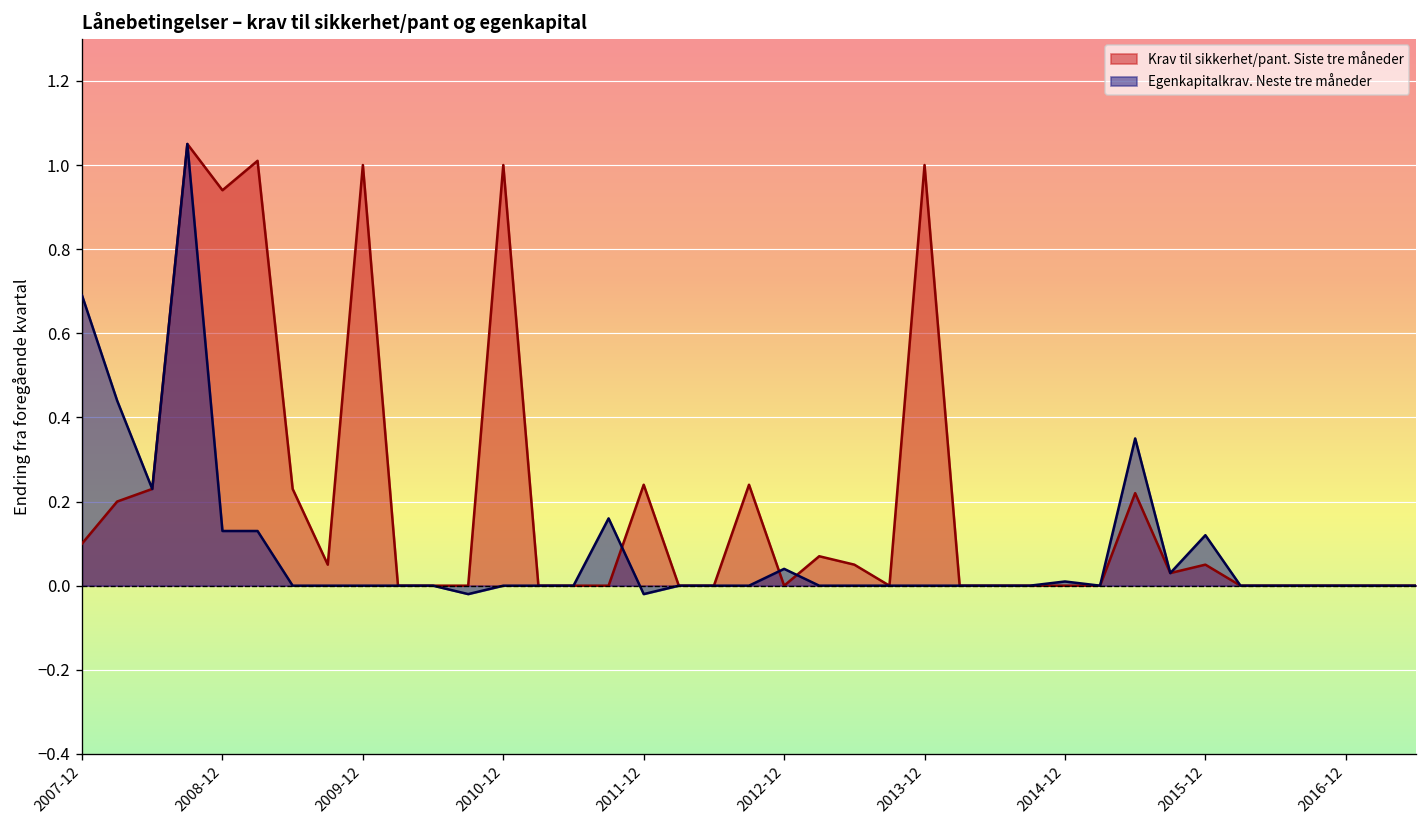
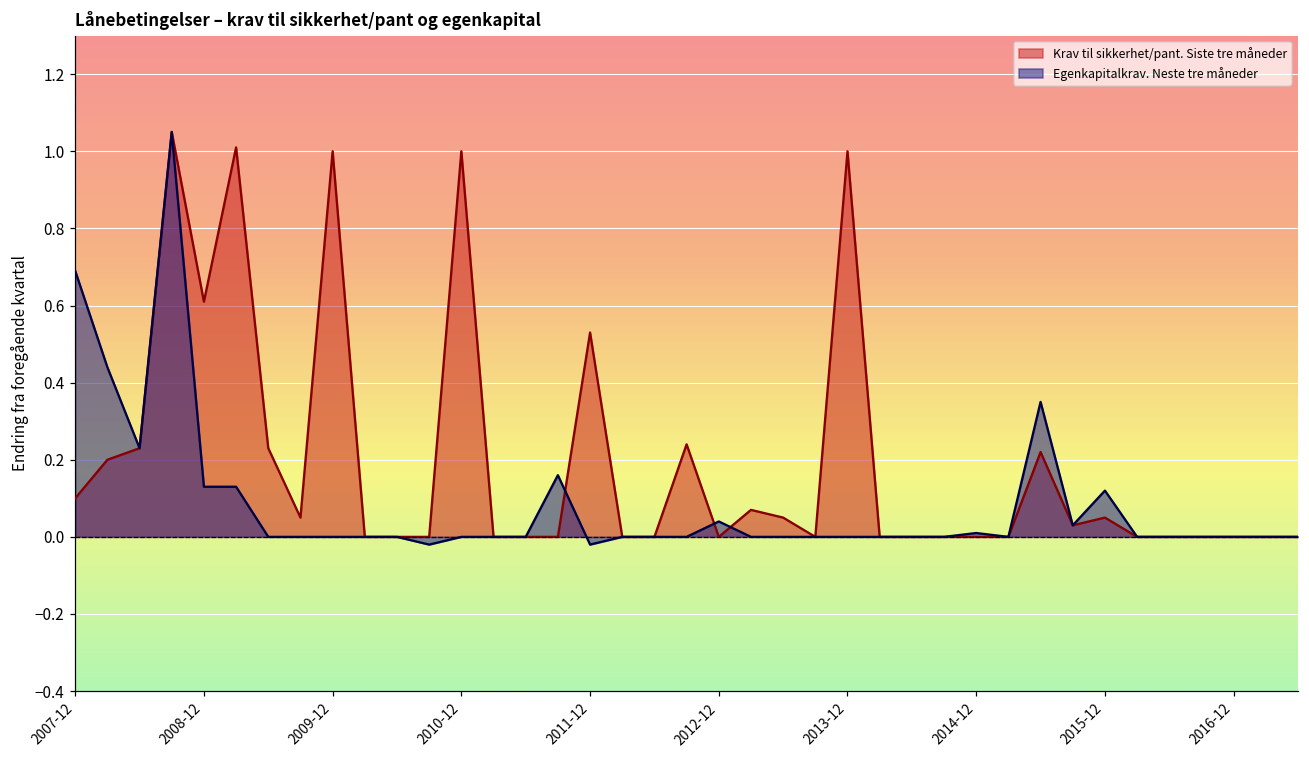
Krav til sikkerhet/pant. Siste tre måneder, 2008-12: 0.94 -> 0.61
Krav til sikkerhet/pant. Siste tre måneder, 2011-12: 0.24 -> 0.53
